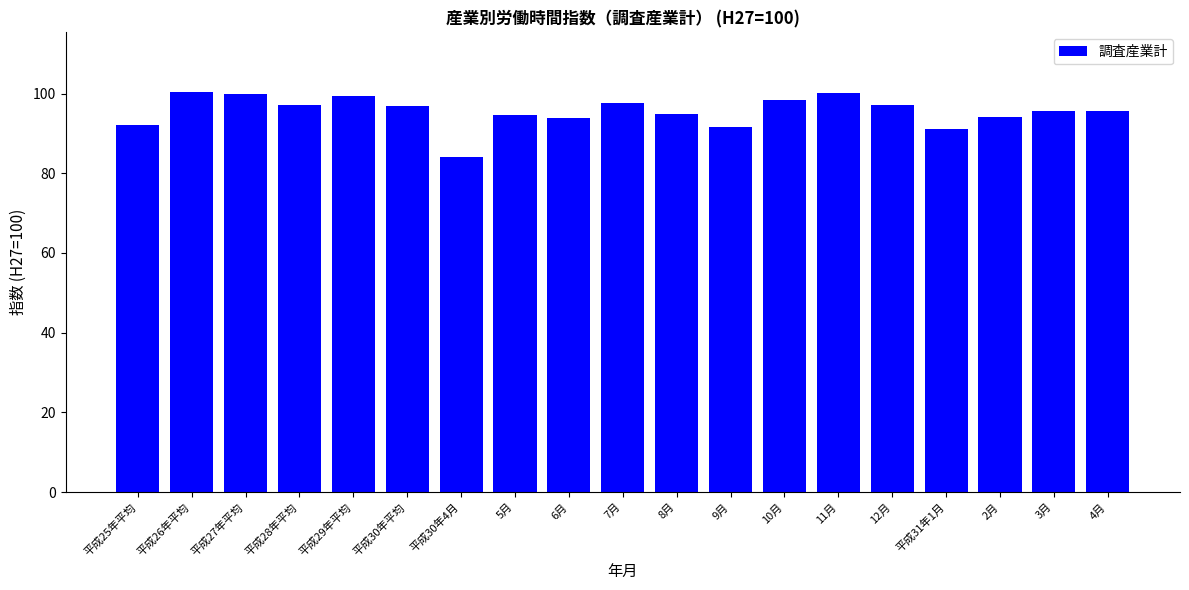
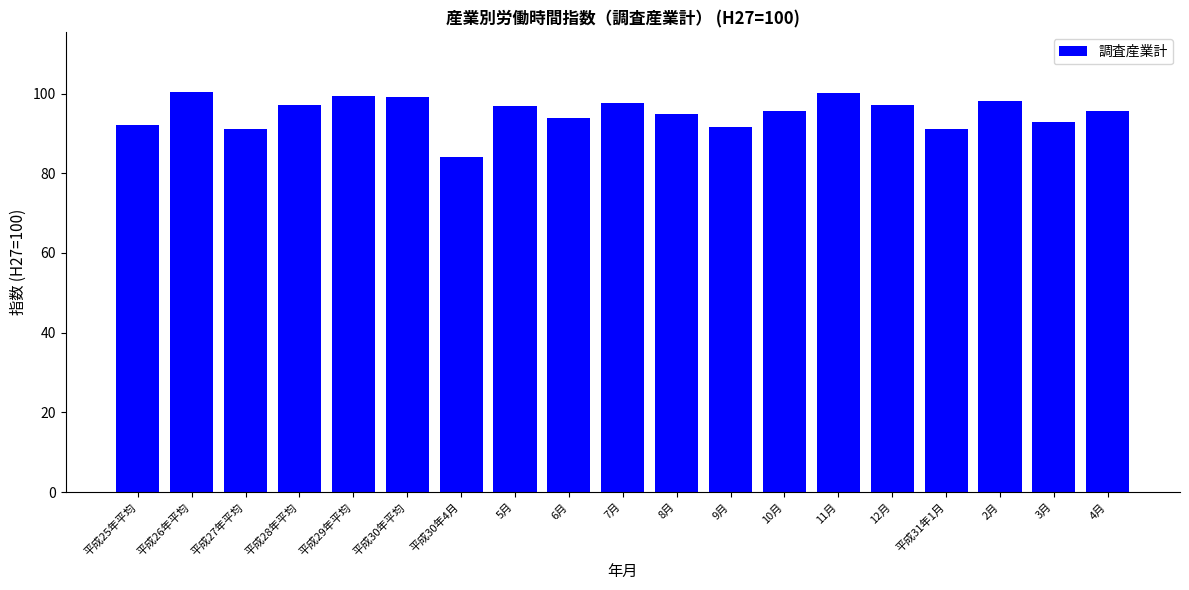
平成27年平均: 100 -> 91
平成30年平均: 97 -> 99
5月: 95 -> 97
10月: 98 -> 96
2月: 94 -> 98
3月: 96 -> 93
